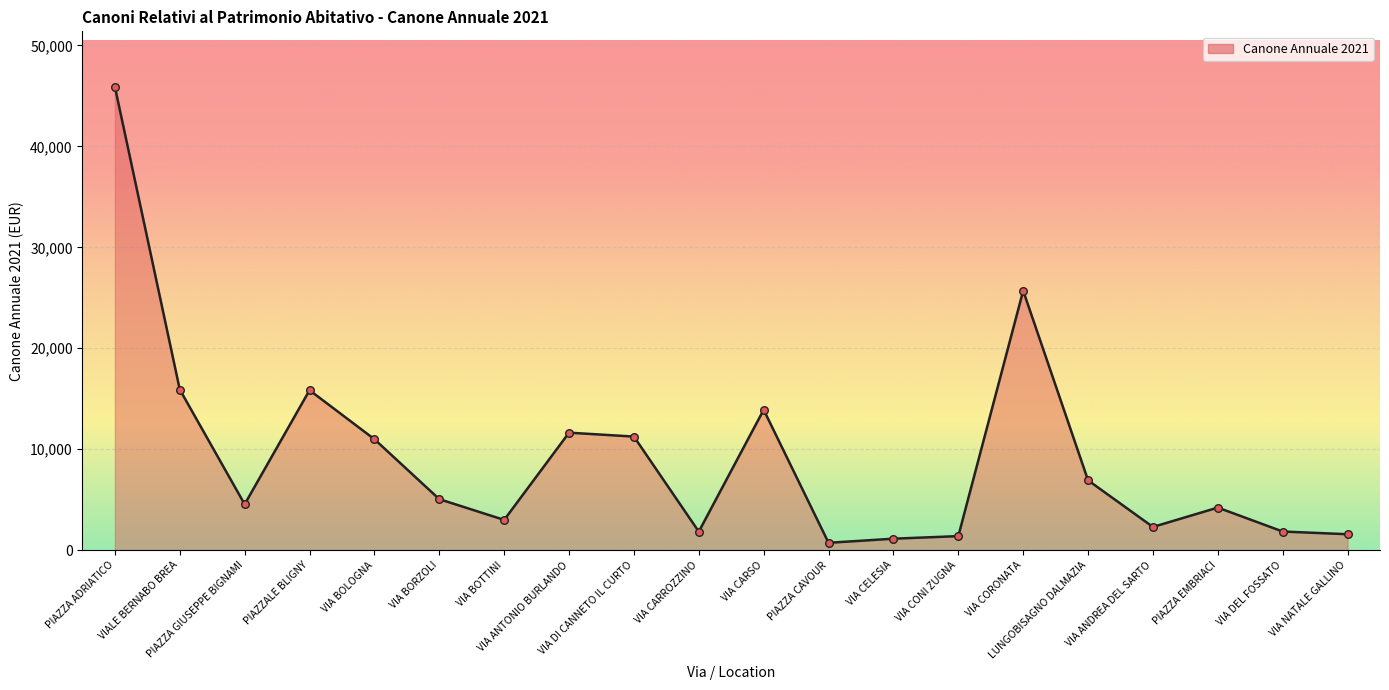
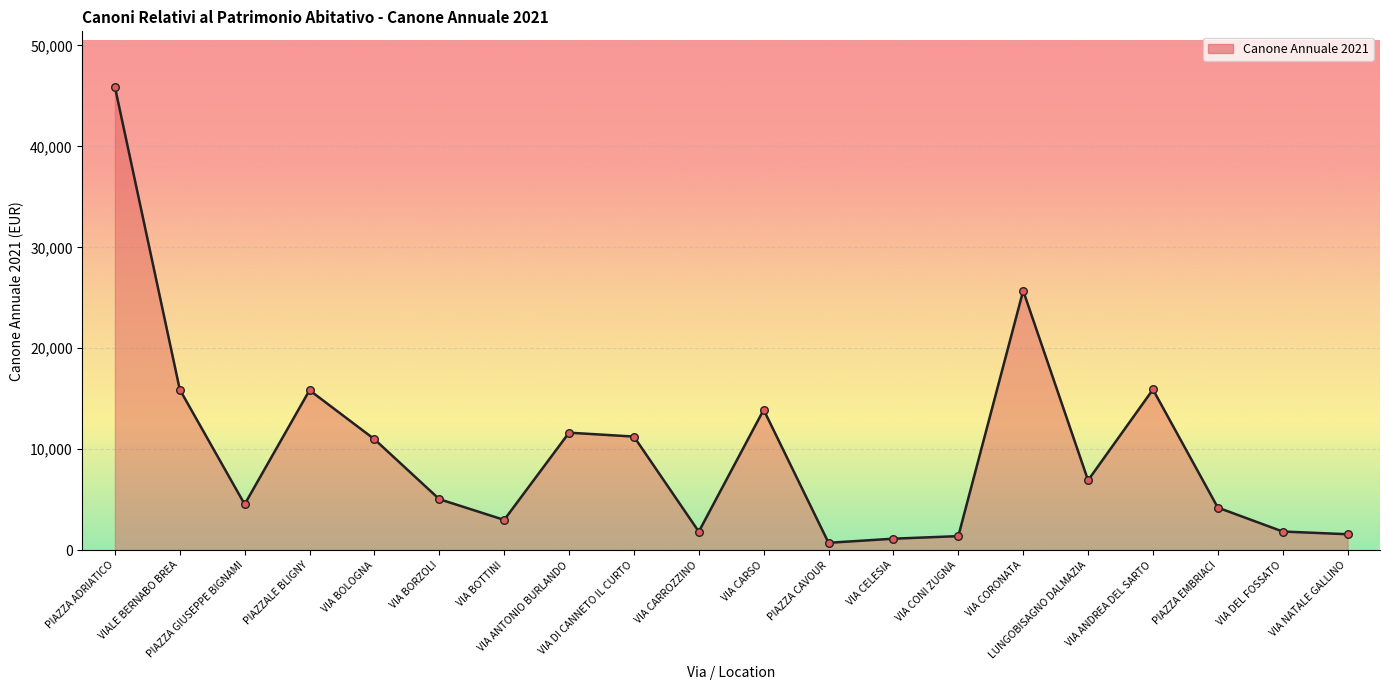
VIA ANDREA DEL SARTO: 2,300 -> 15,900
